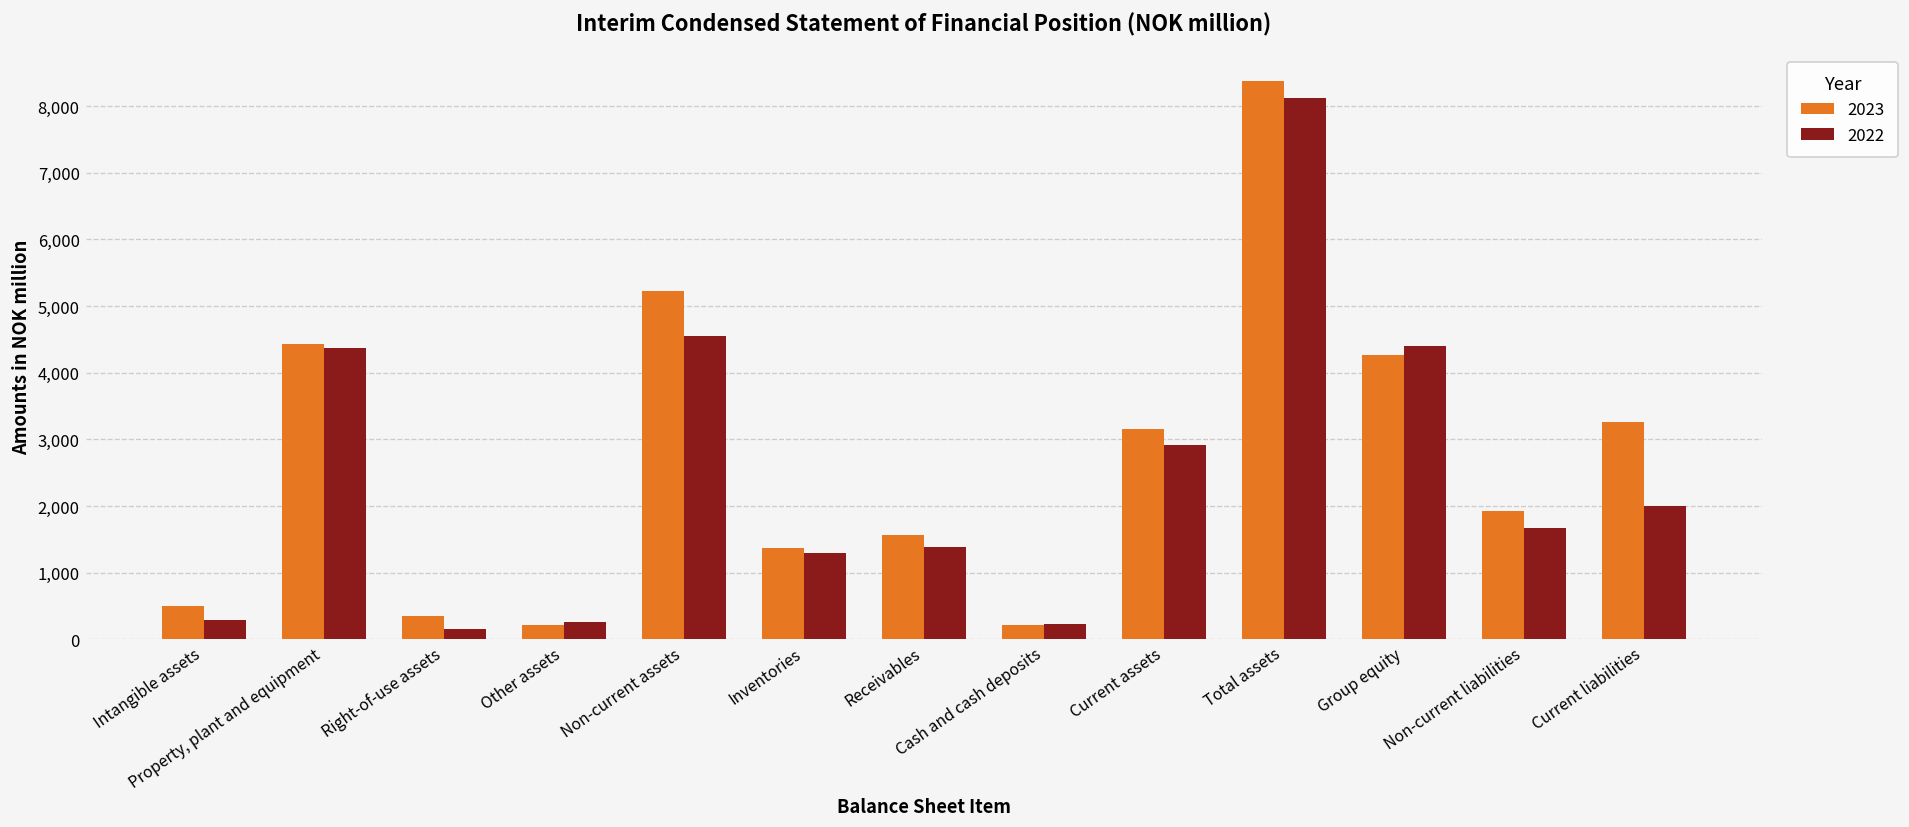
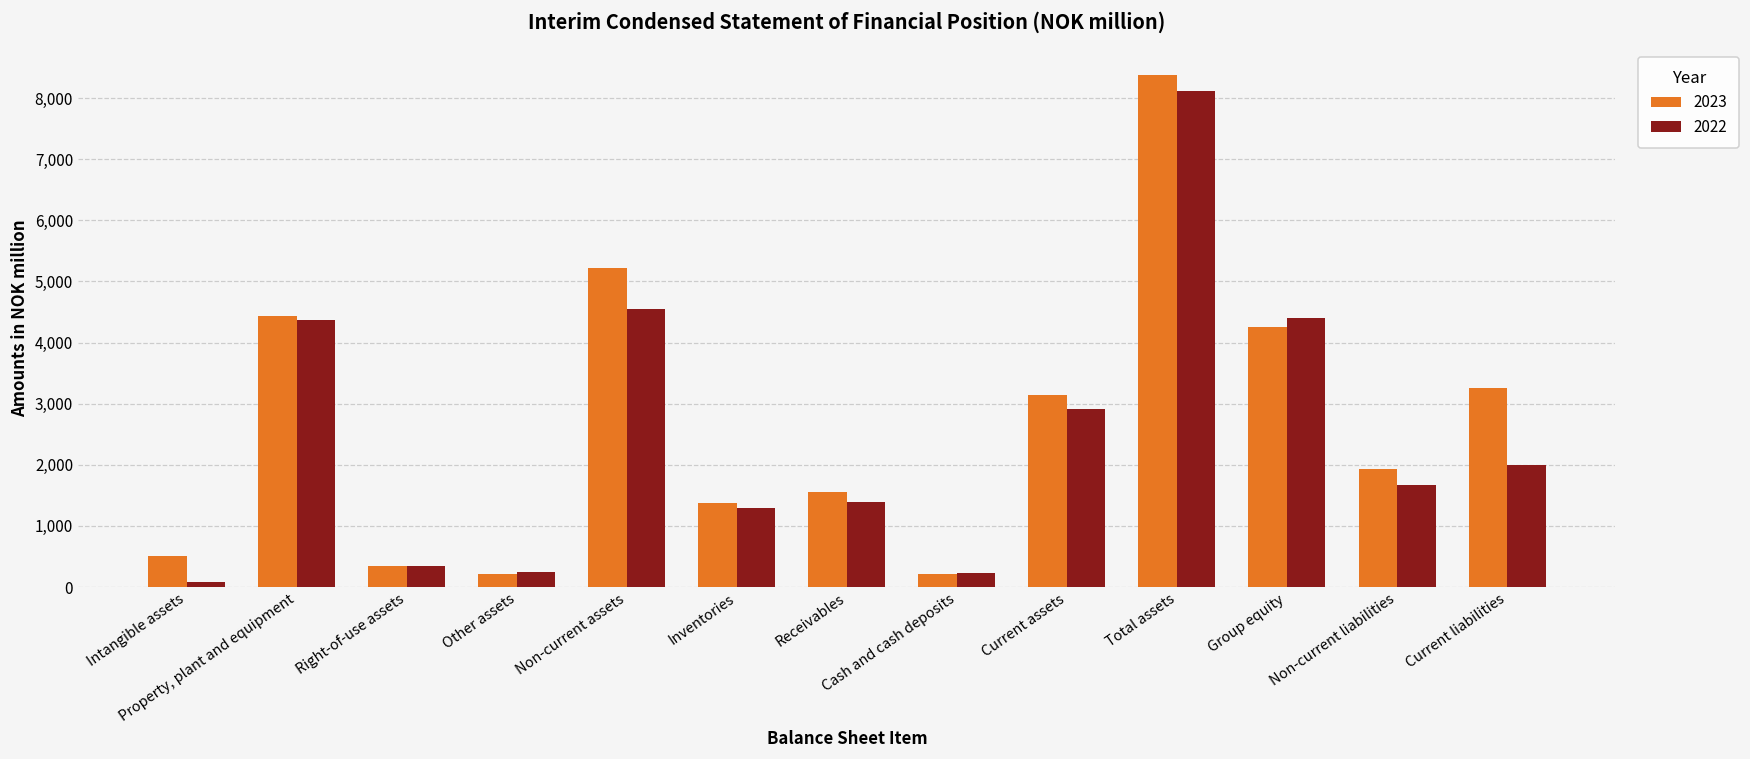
2022, Intangible assets: 300 -> 100
2022, Right-of-use assets: 200 -> 300
